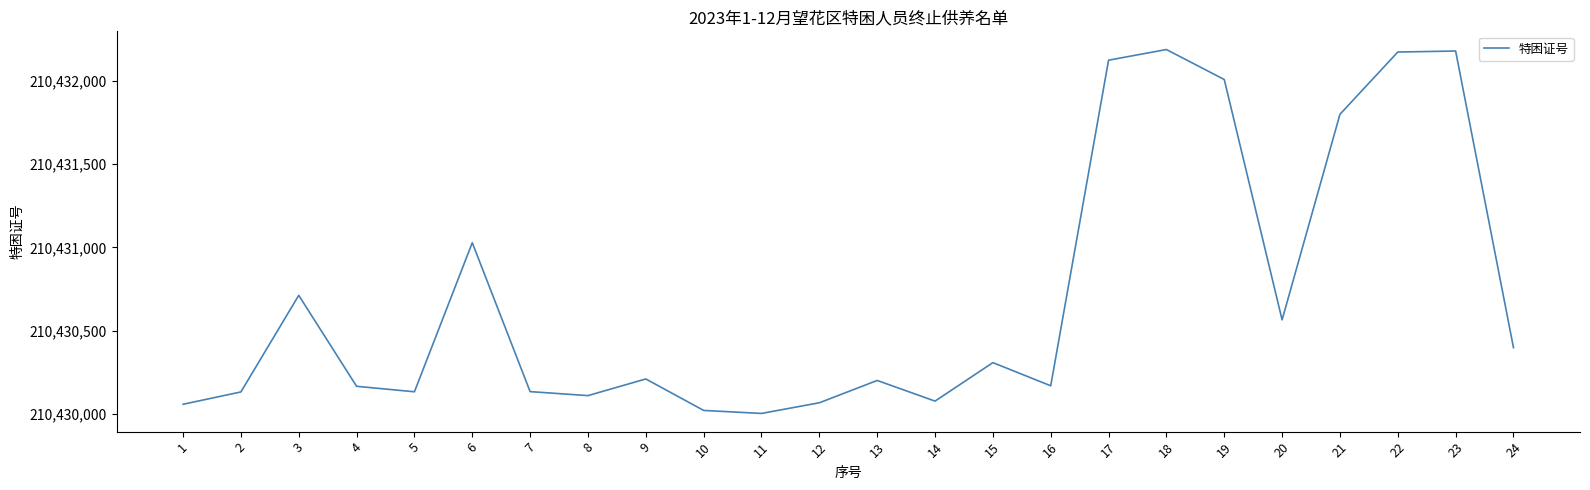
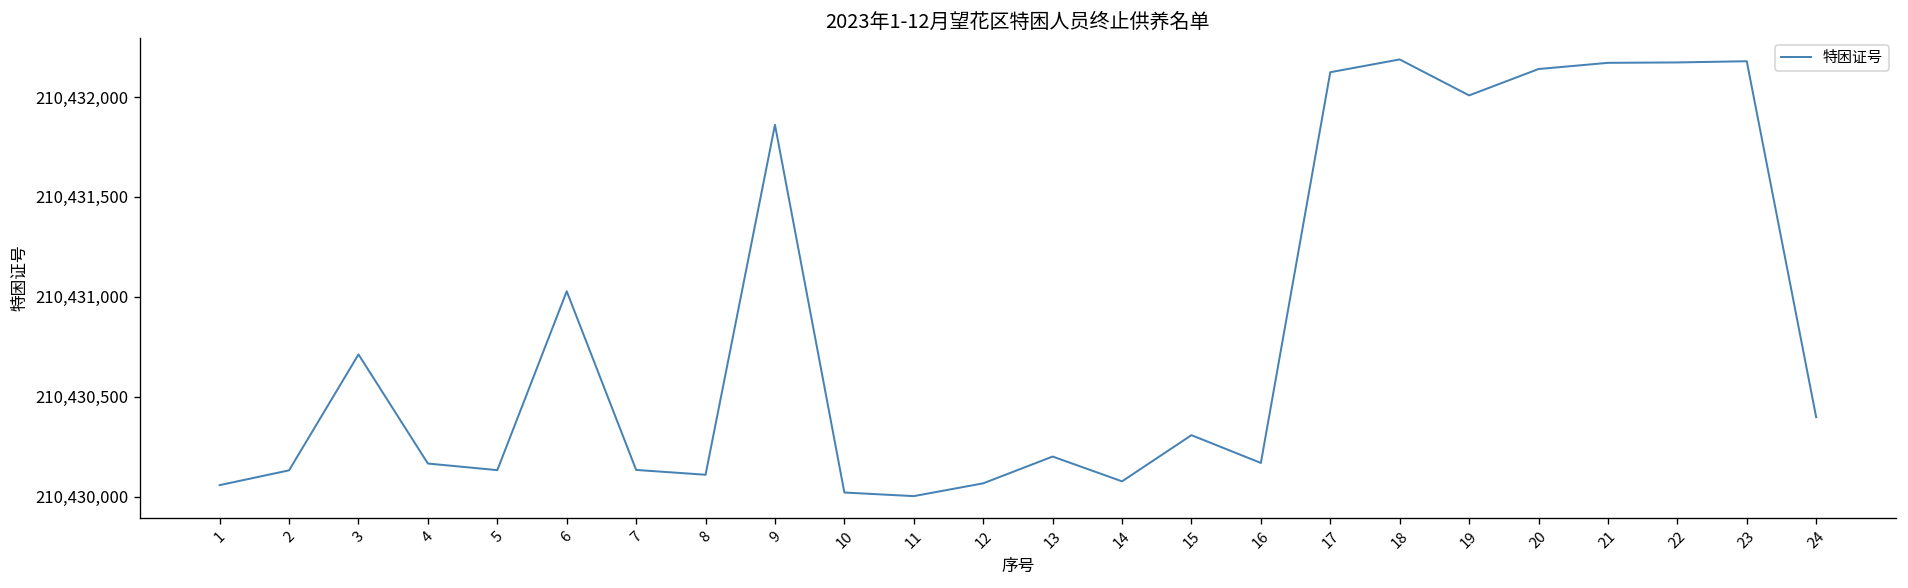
9: 210,430,210 -> 210,431,860
20: 210,430,570 -> 210,432,140
21: 210,431,800 -> 210,432,170
